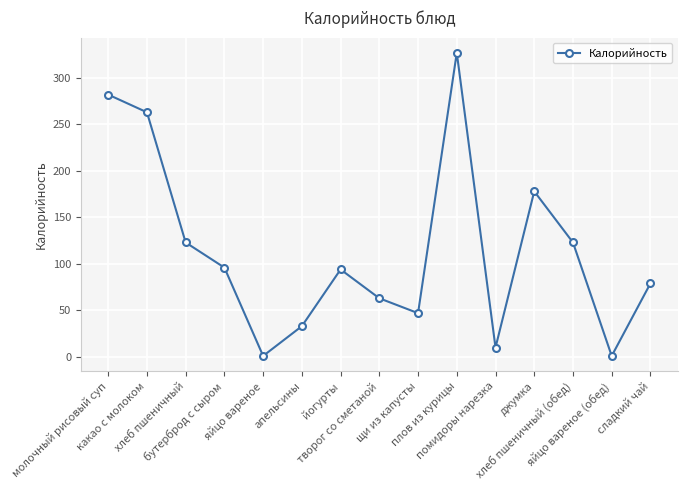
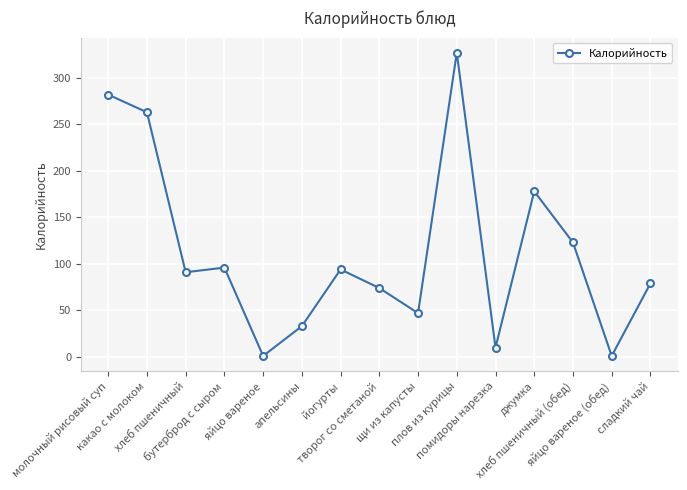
хлеб пшеничный: 120 -> 90
творог со сметаной: 60 -> 70
